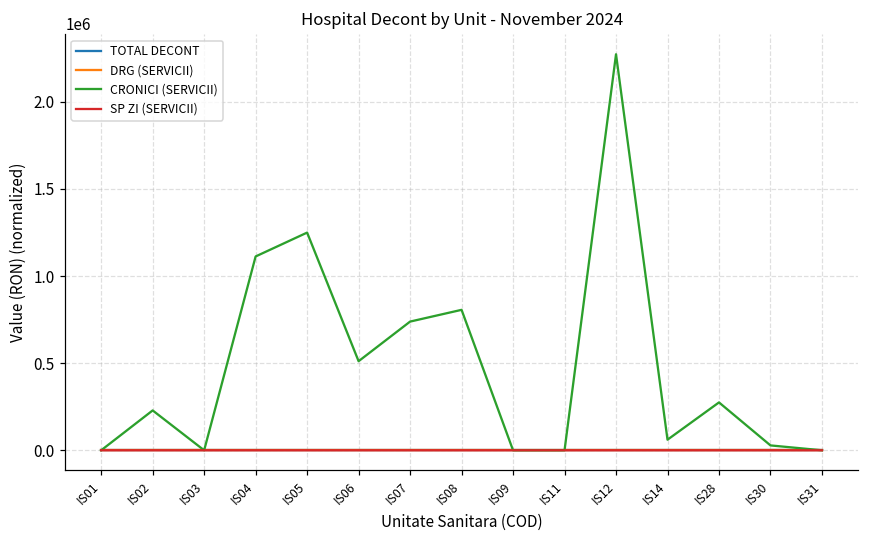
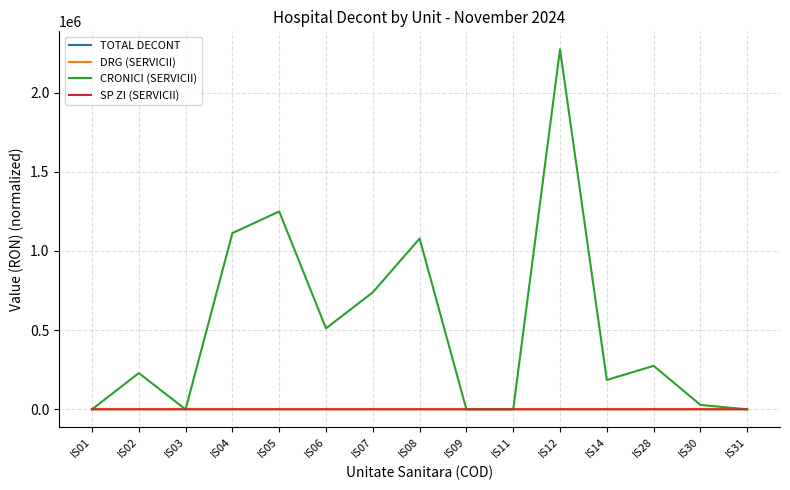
CRONICI (SERVICII), IS08: 810000 -> 1080000
CRONICI (SERVICII), IS14: 60000 -> 190000
